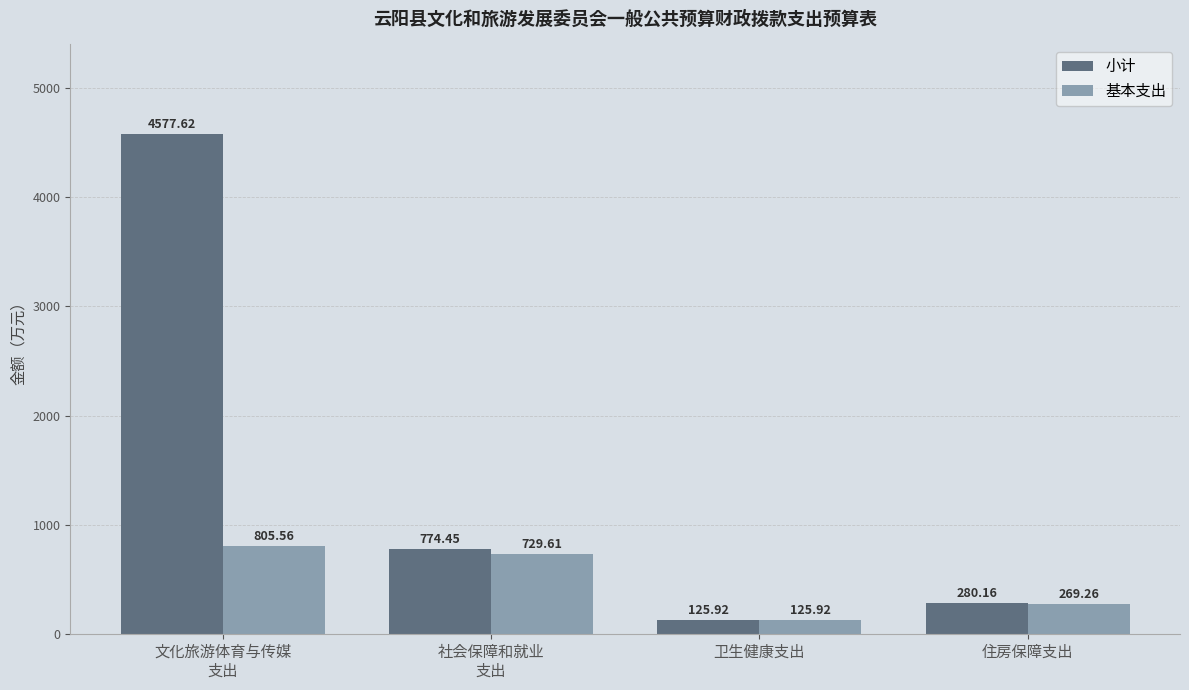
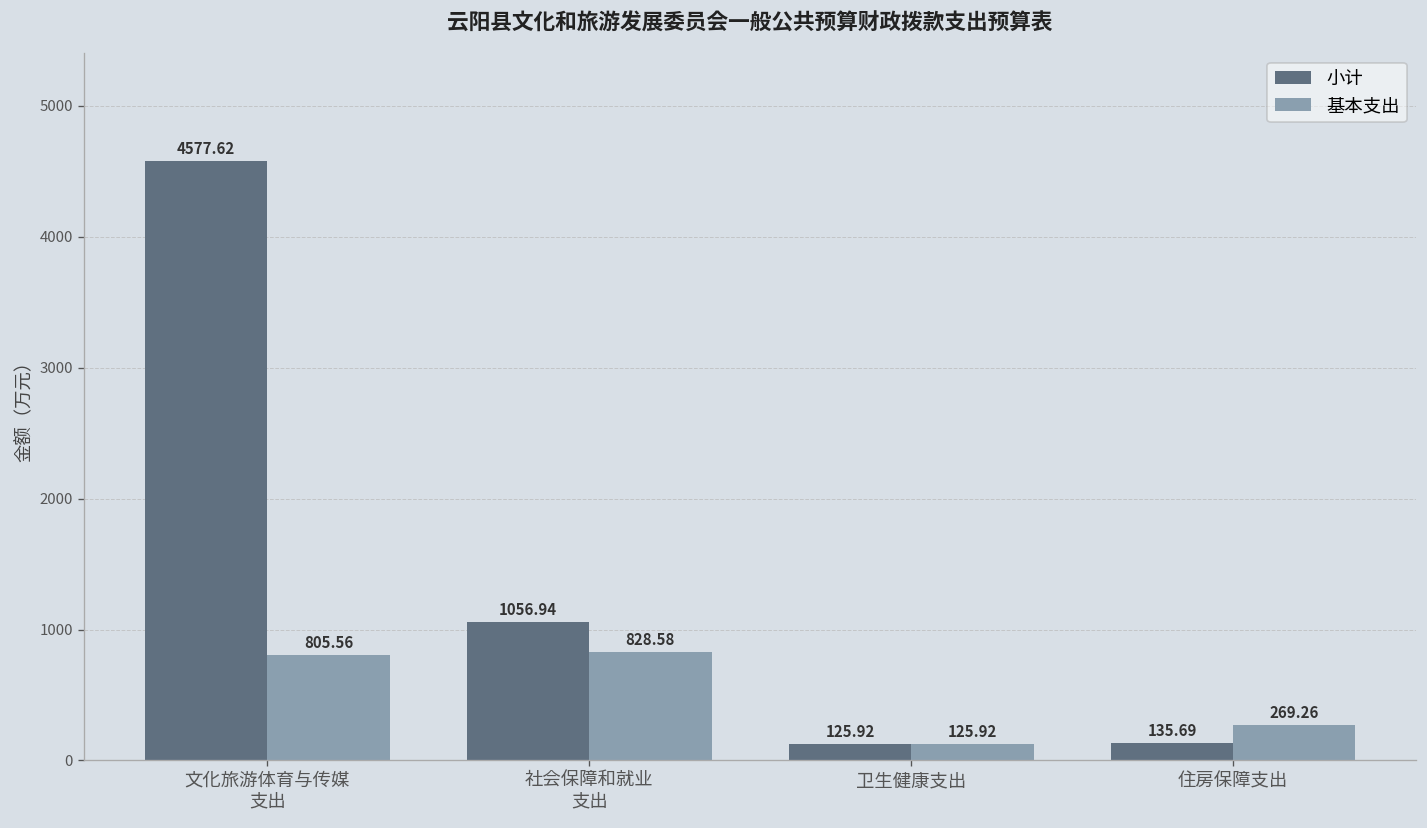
小计, 社会保障和就业 支出: 774.45 -> 1056.94
基本支出, 社会保障和就业 支出: 729.61 -> 828.58
小计, 住房保障支出: 280.16 -> 135.69
